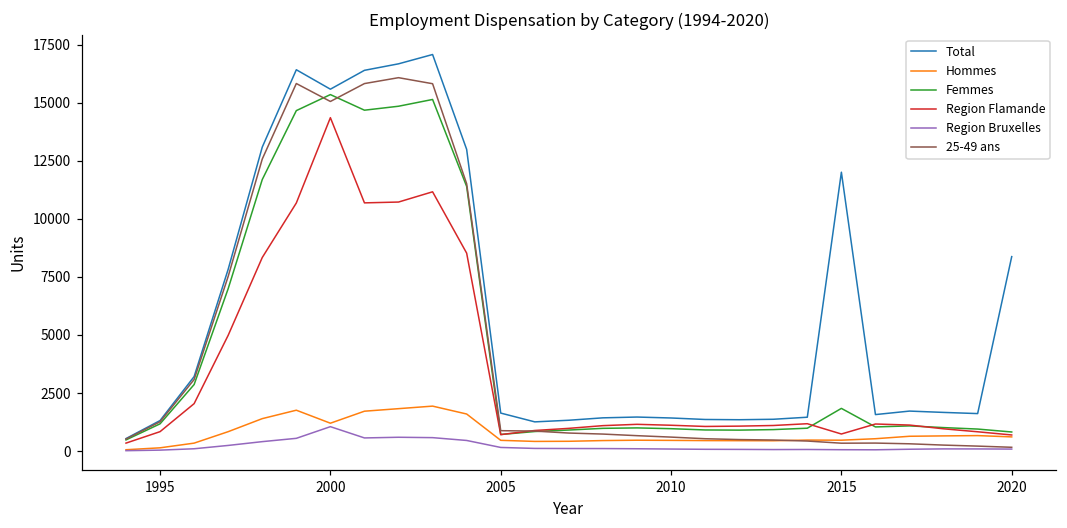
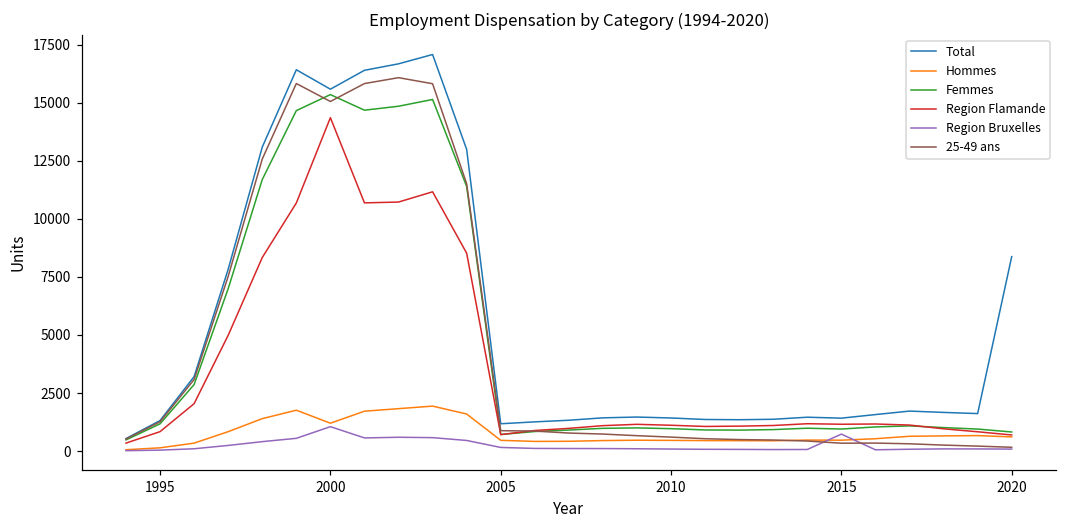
Total, 2005: 1600 -> 1200
Total, 2015: 12000 -> 1400
Femmes, 2015: 1800 -> 900
Region Flamande, 2015: 700 -> 1200
Region Bruxelles, 2015: 100 -> 700
